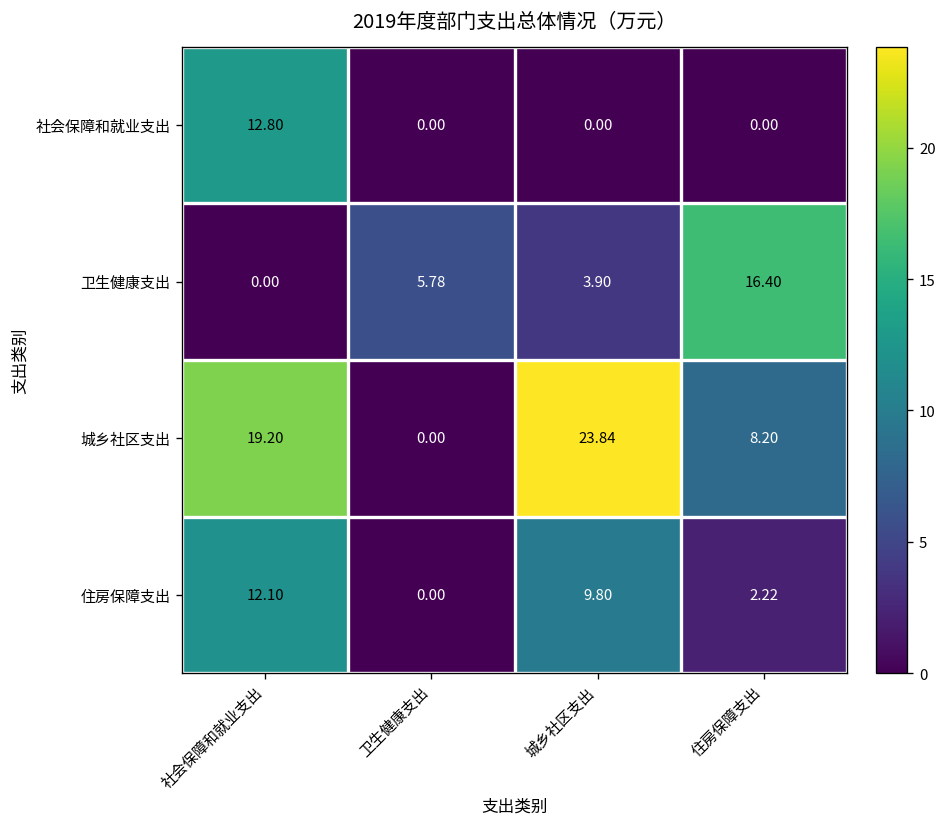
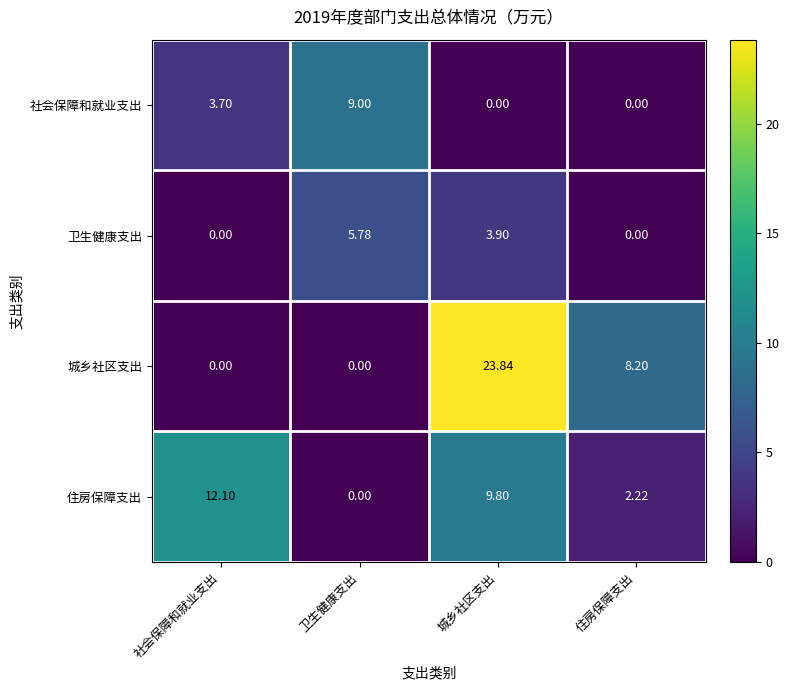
社会保障和就业支出, 社会保障和就业支出: 12.80 -> 3.70
社会保障和就业支出, 卫生健康支出: 0.00 -> 9.00
卫生健康支出, 住房保障支出: 16.40 -> 0.00
城乡社区支出, 社会保障和就业支出: 19.20 -> 0.00
